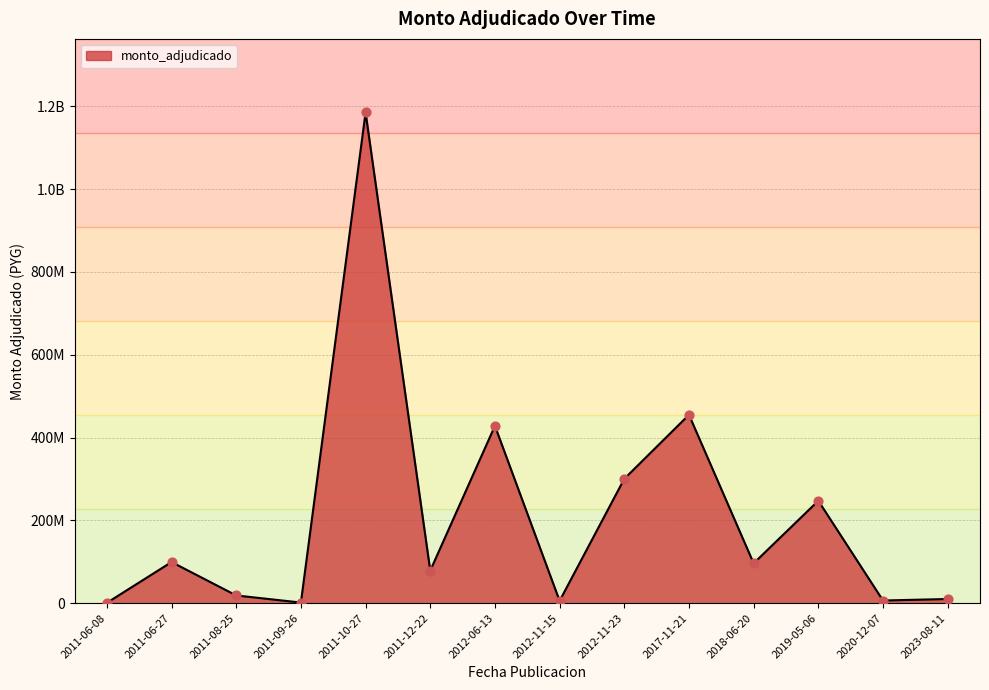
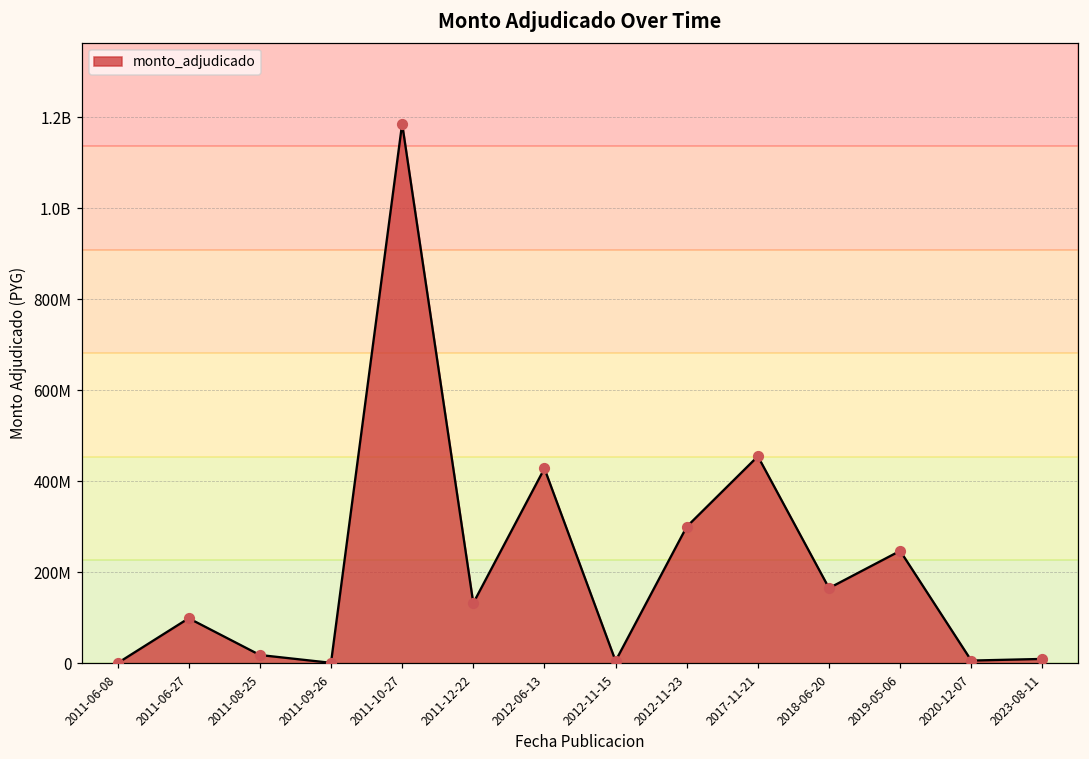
2011-12-22: 80000000 -> 130000000
2018-06-20: 100000000 -> 170000000
